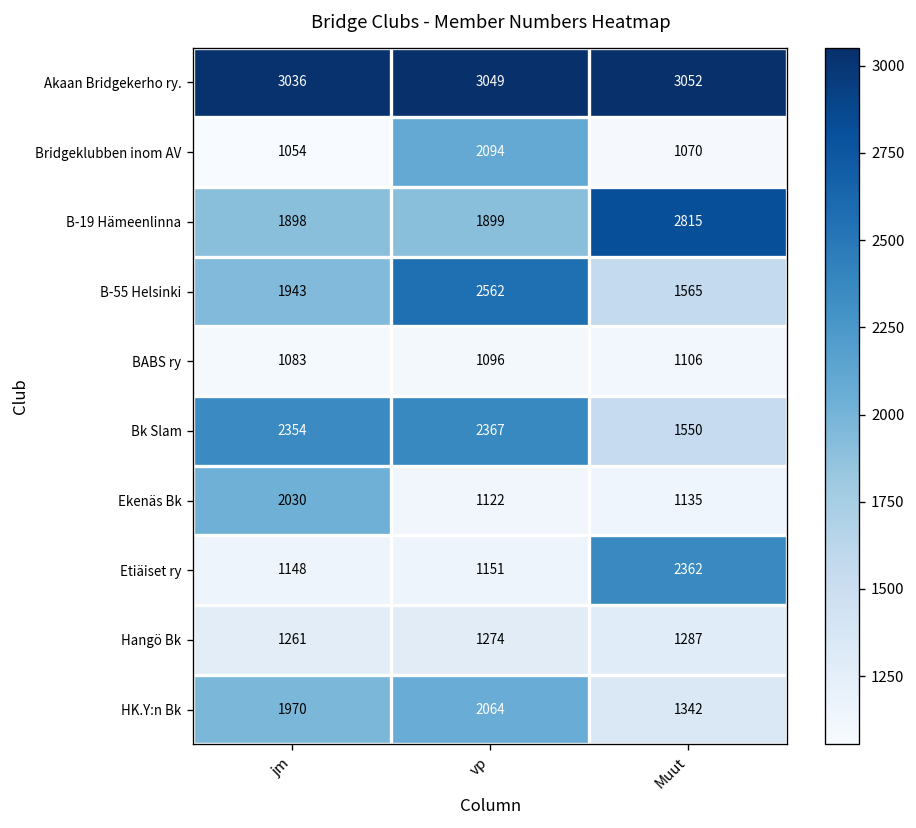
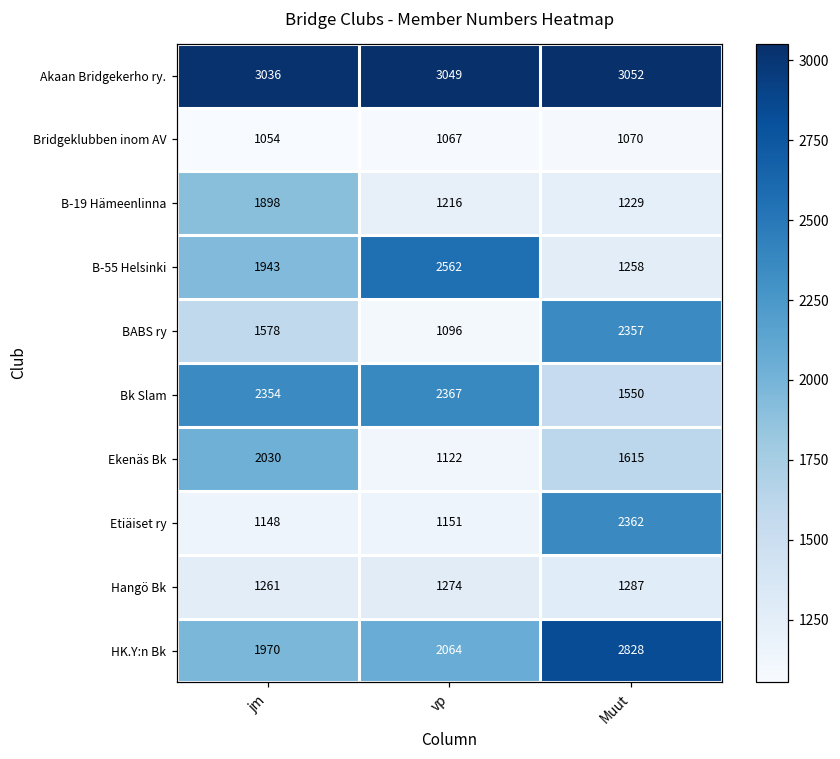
Bridgeklubben inom AV, vp: 2094 -> 1067
B-19 Hämeenlinna, vp: 1899 -> 1216
B-19 Hämeenlinna, Muut: 2815 -> 1229
B-55 Helsinki, Muut: 1565 -> 1258
BABS ry, jm: 1083 -> 1578
BABS ry, Muut: 1106 -> 2357
Ekenäs Bk, Muut: 1135 -> 1615
HK.Y:n Bk, Muut: 1342 -> 2828
